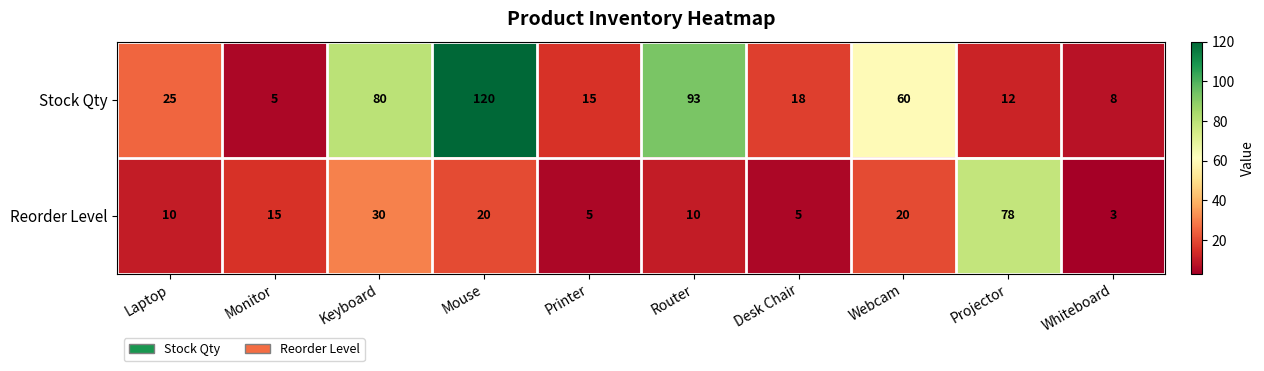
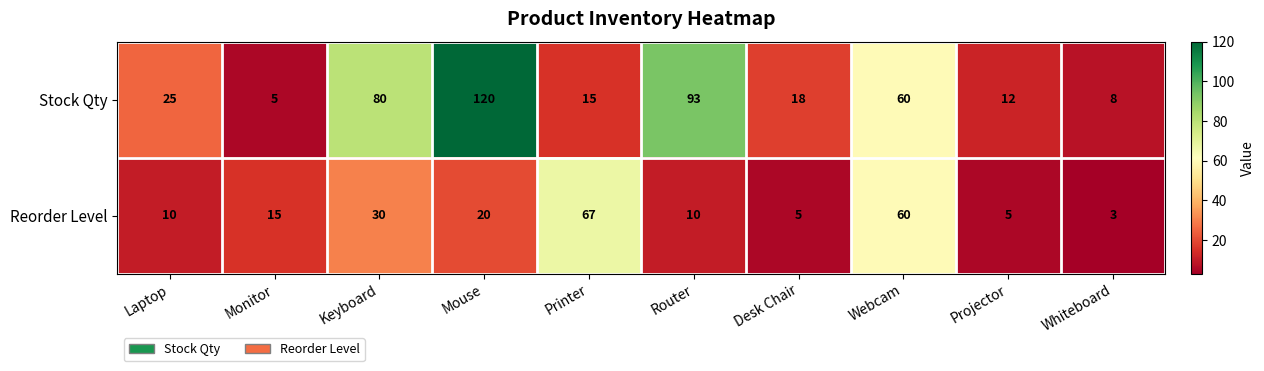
Reorder Level, Printer: 5 -> 67
Reorder Level, Webcam: 20 -> 60
Reorder Level, Projector: 78 -> 5
